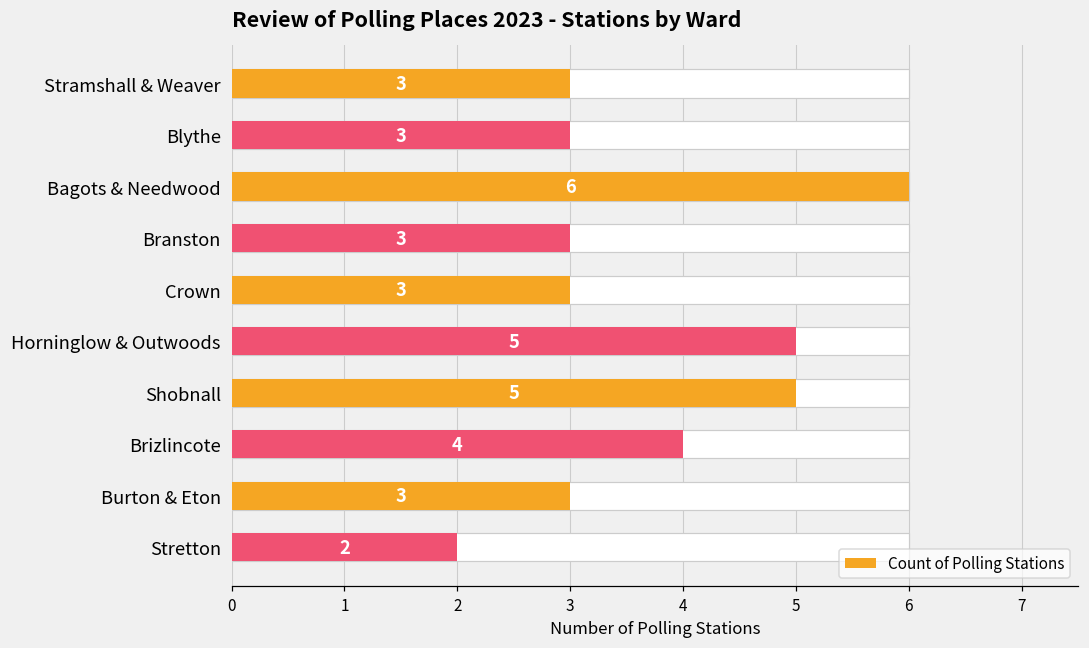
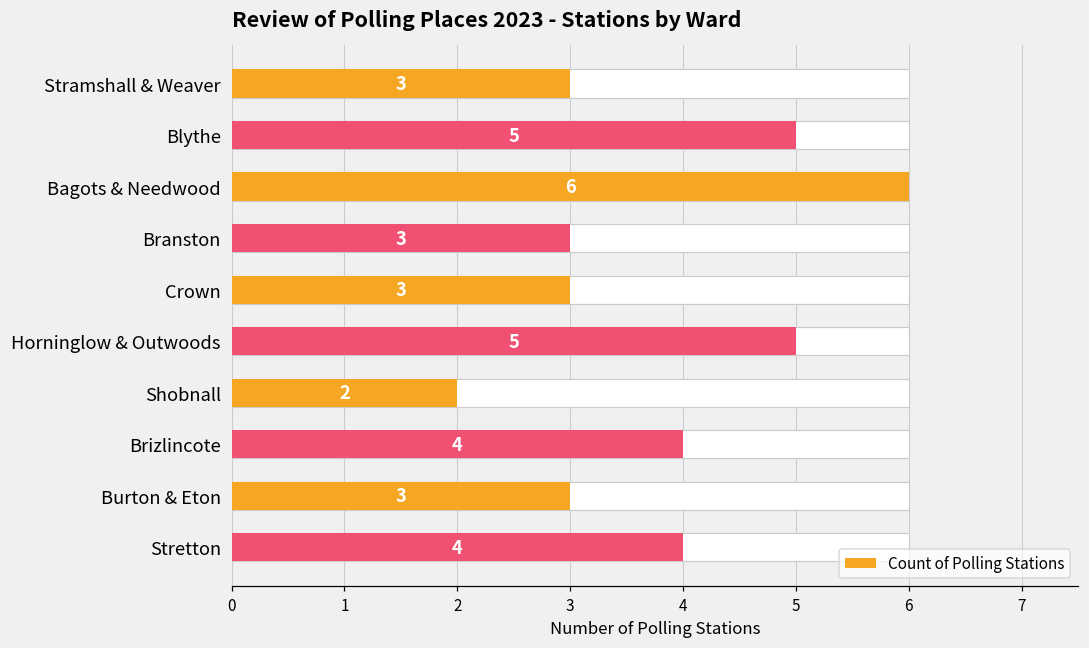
Count of Polling Stations, Blythe: 3 -> 5
Count of Polling Stations, Shobnall: 5 -> 2
Count of Polling Stations, Stretton: 2 -> 4
